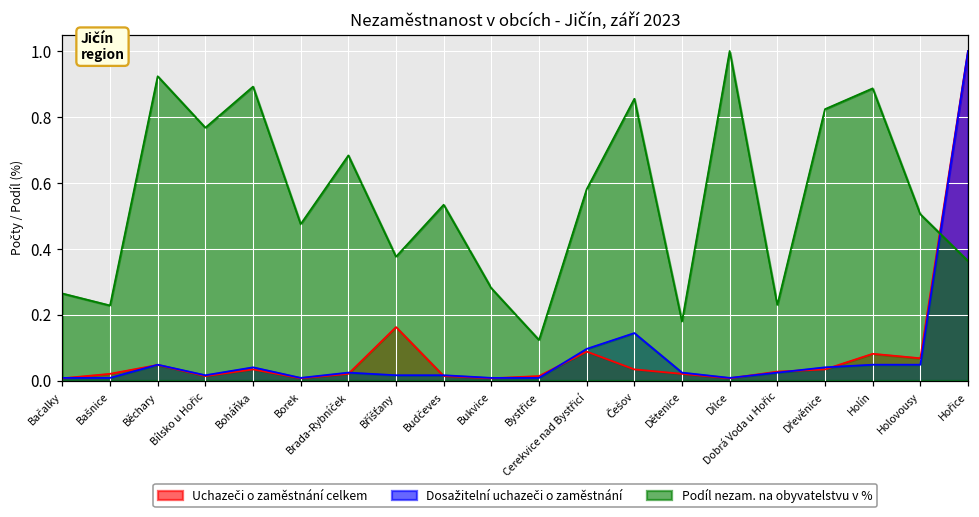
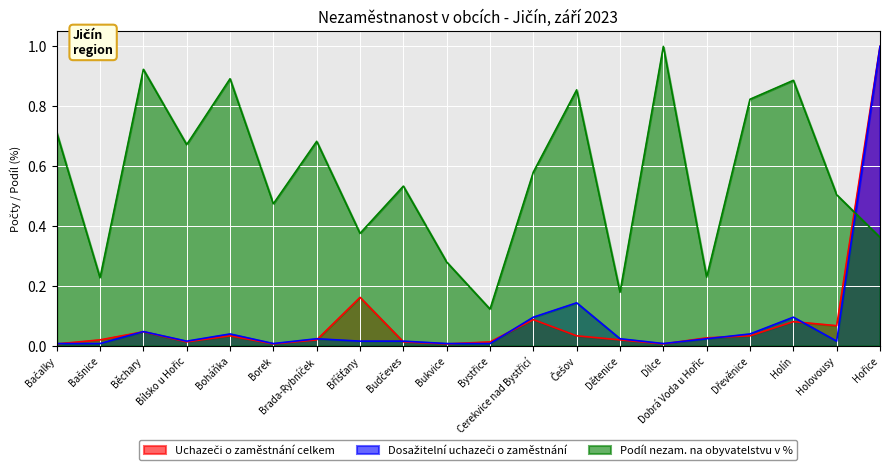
Podíl nezam. na obyvatelstvu v %, Bačalky: 0.26 -> 0.71
Podíl nezam. na obyvatelstvu v %, Bílsko u Hořic: 0.77 -> 0.67
Dosažitelní uchazeči o zaměstnání, Holín: 0.05 -> 0.10
Dosažitelní uchazeči o zaměstnání, Holovousy: 0.05 -> 0.02
